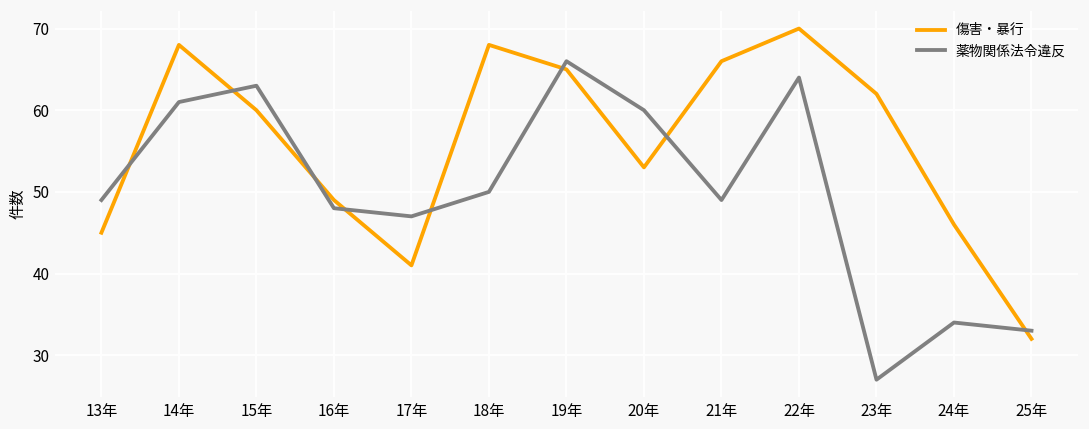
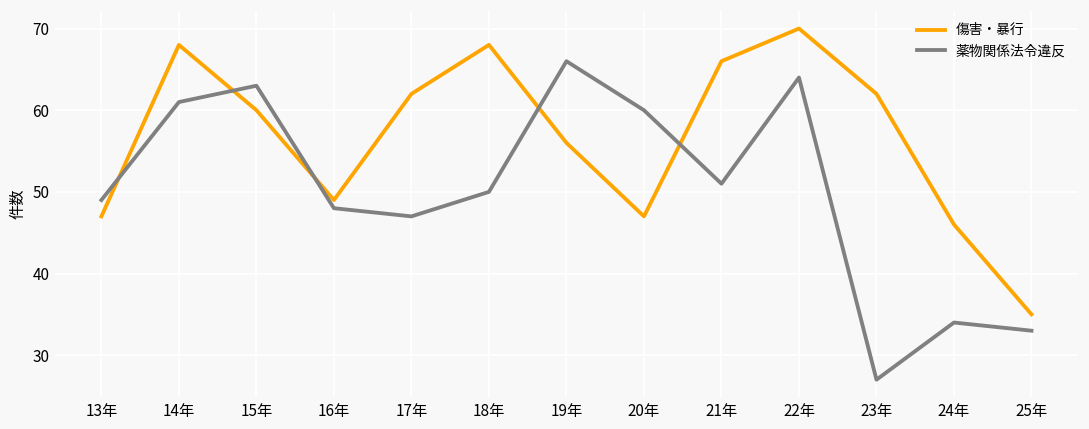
傷害・暴行, 13年: 45 -> 47
傷害・暴行, 17年: 41 -> 62
傷害・暴行, 19年: 65 -> 56
傷害・暴行, 20年: 53 -> 47
薬物関係法令違反, 21年: 49 -> 51
傷害・暴行, 25年: 32 -> 35
